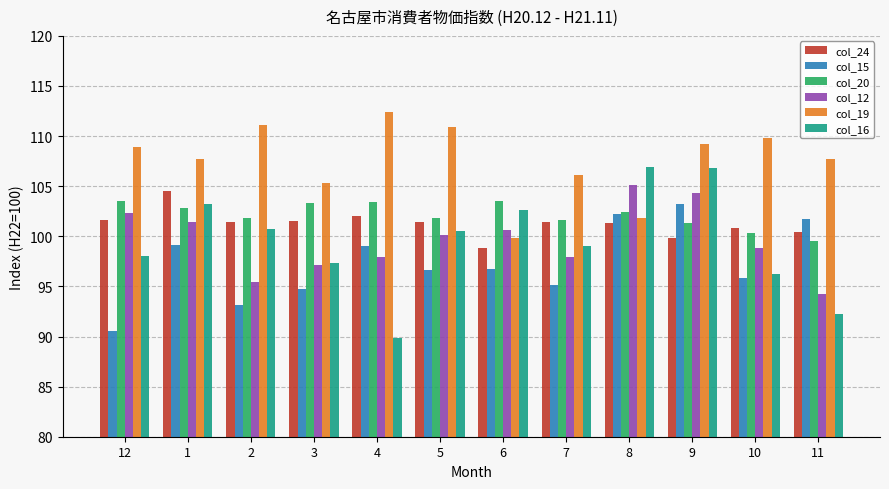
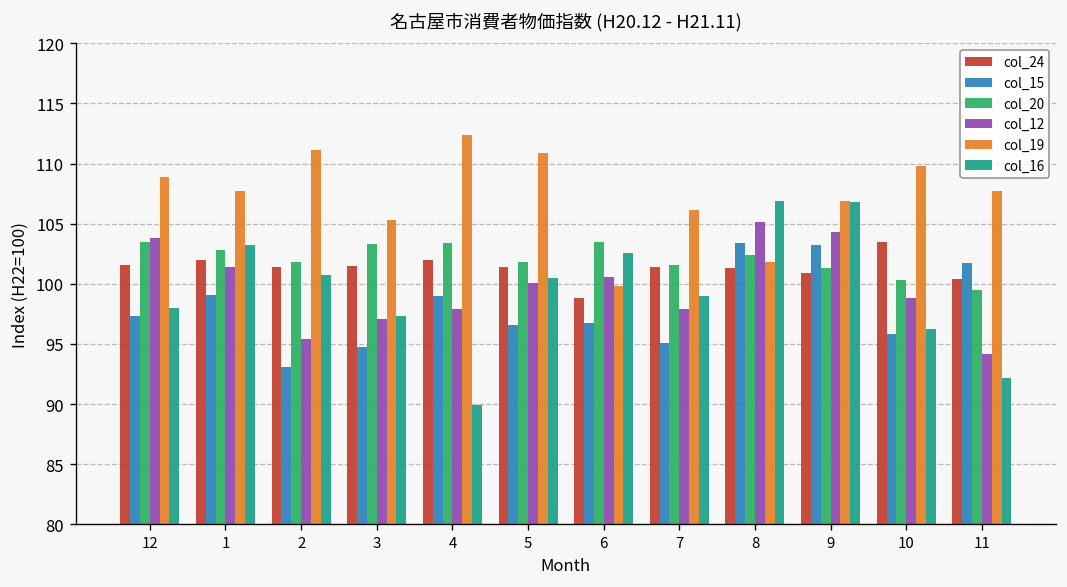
col_15, 12: 90.6 -> 97.3
col_12, 12: 102.3 -> 103.8
col_24, 1: 104.5 -> 102.0
col_15, 8: 102.2 -> 103.4
col_24, 9: 99.8 -> 100.9
col_19, 9: 109.2 -> 106.9
col_24, 10: 100.8 -> 103.5
